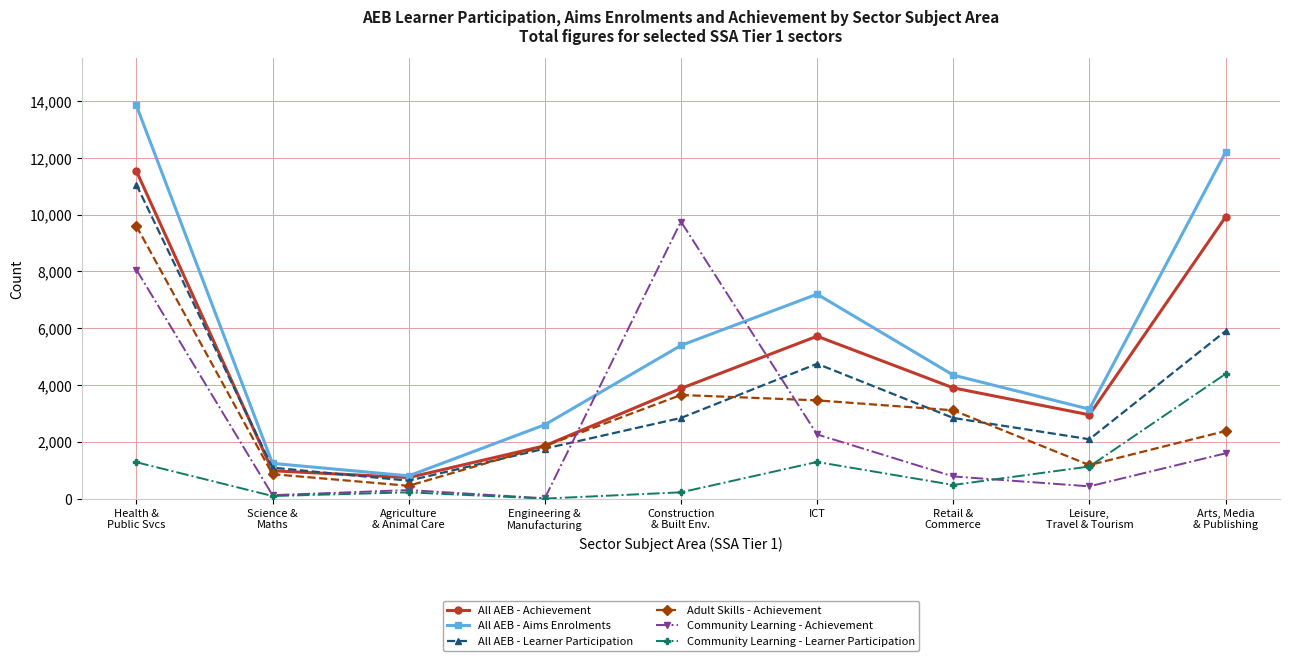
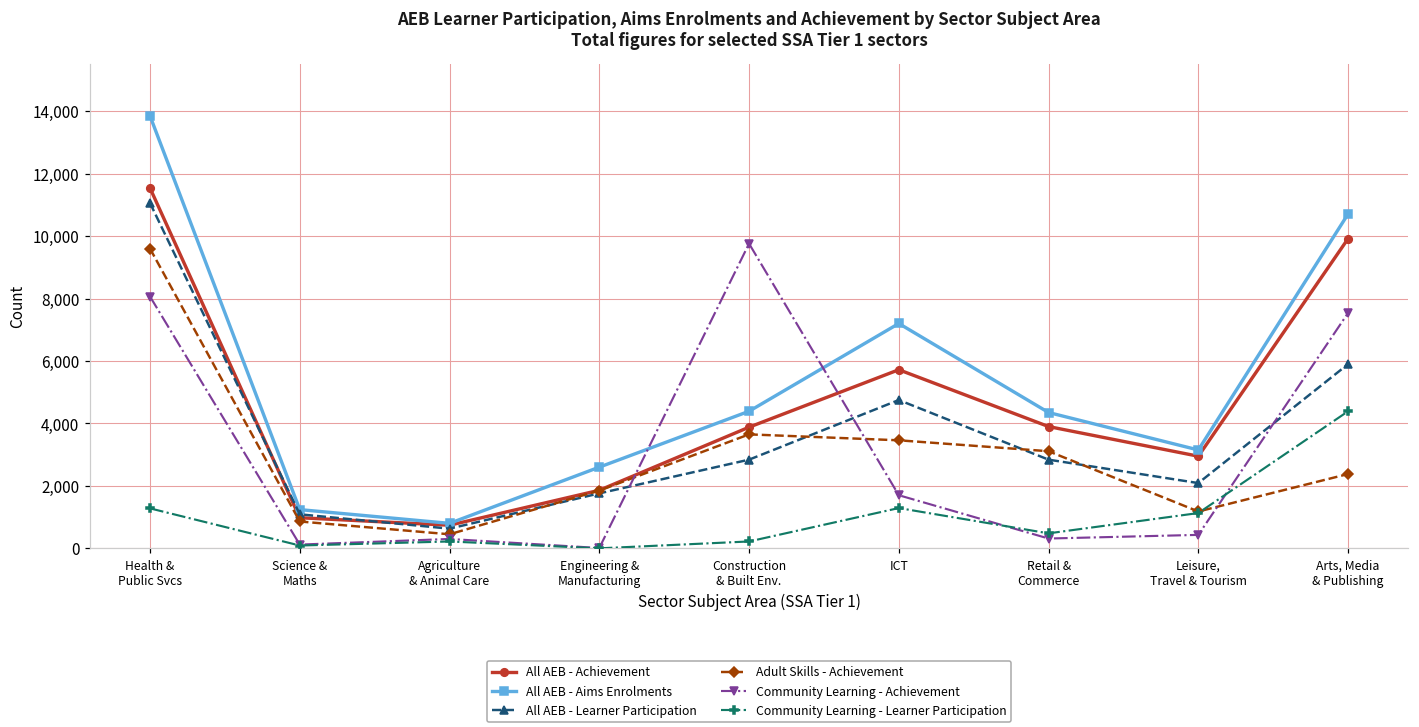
All AEB - Aims Enrolments, Construction & Built Env.: 5,400 -> 4,400
Community Learning - Achievement, ICT: 2,300 -> 1,700
Community Learning - Achievement, Retail & Commerce: 800 -> 300
All AEB - Aims Enrolments, Arts, Media & Publishing: 12,200 -> 10,700
Community Learning - Achievement, Arts, Media & Publishing: 1,600 -> 7,500
